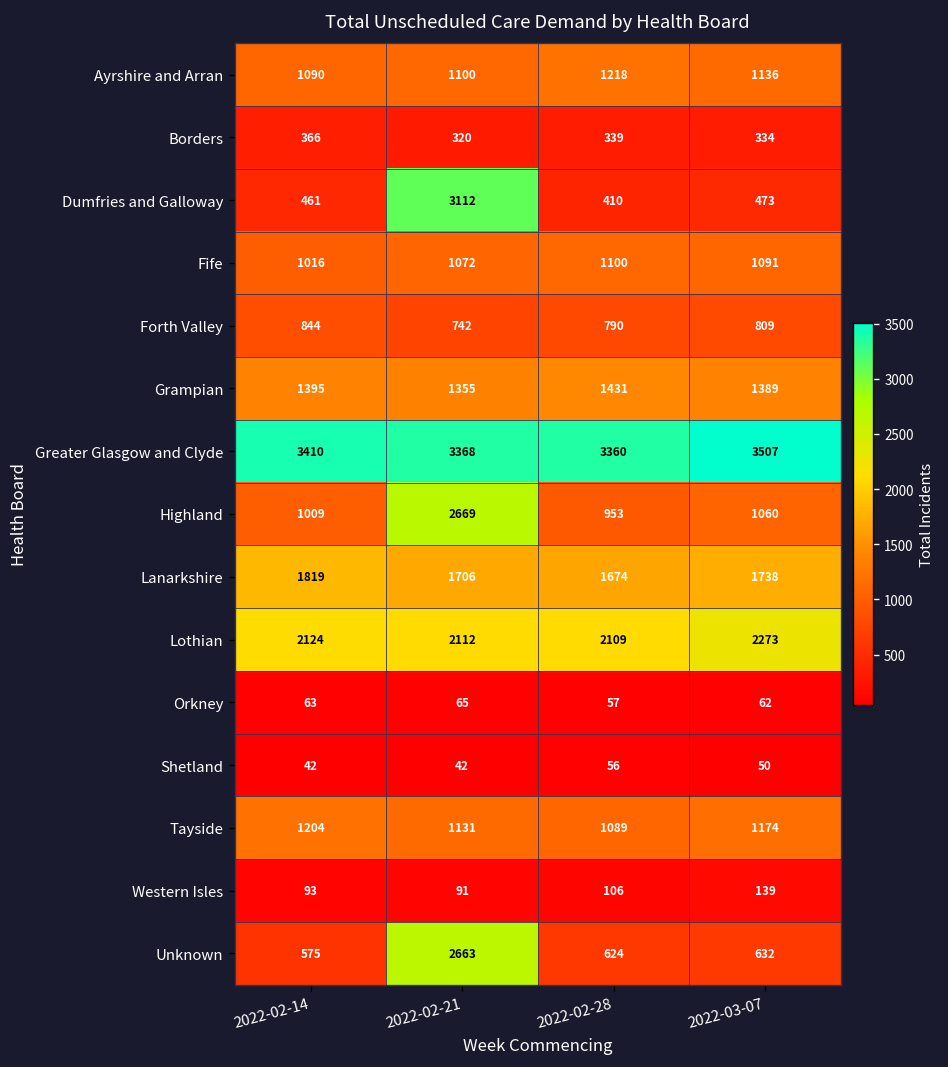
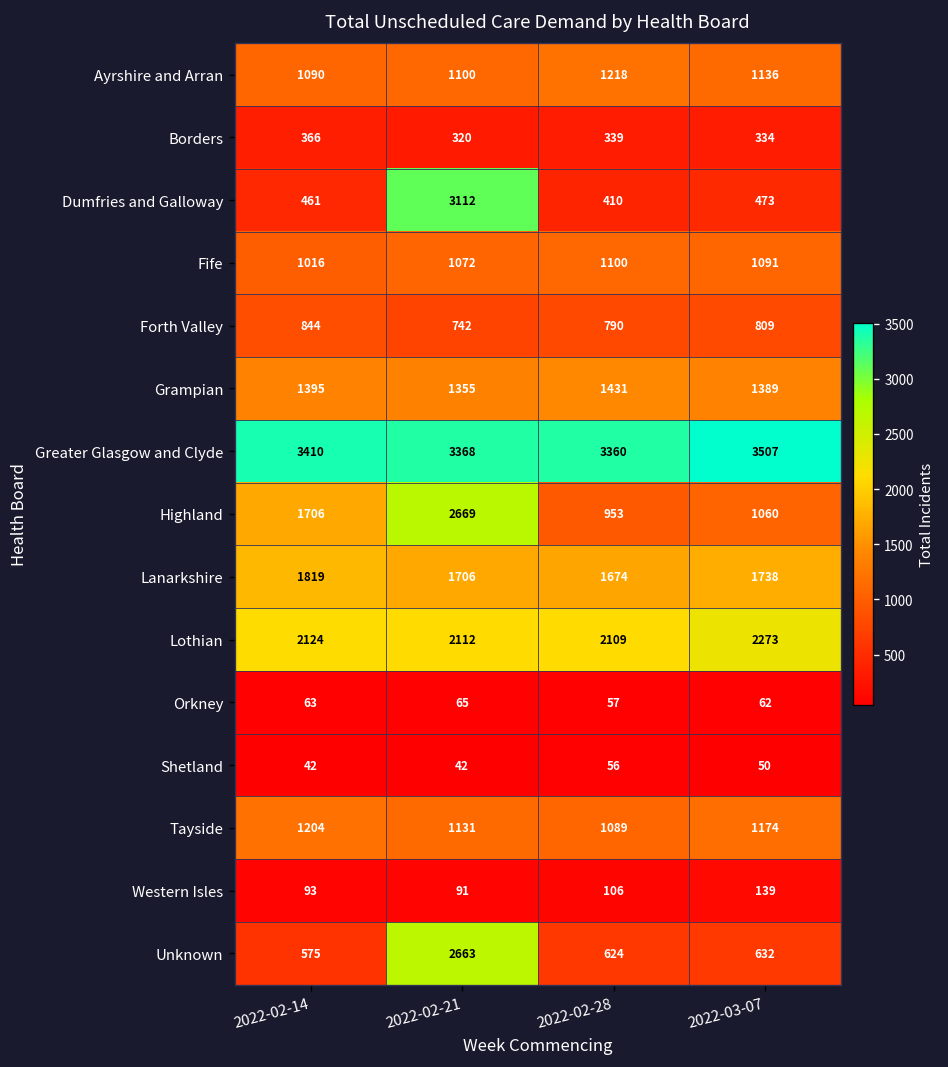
Highland, 2022-02-14: 1009 -> 1706
